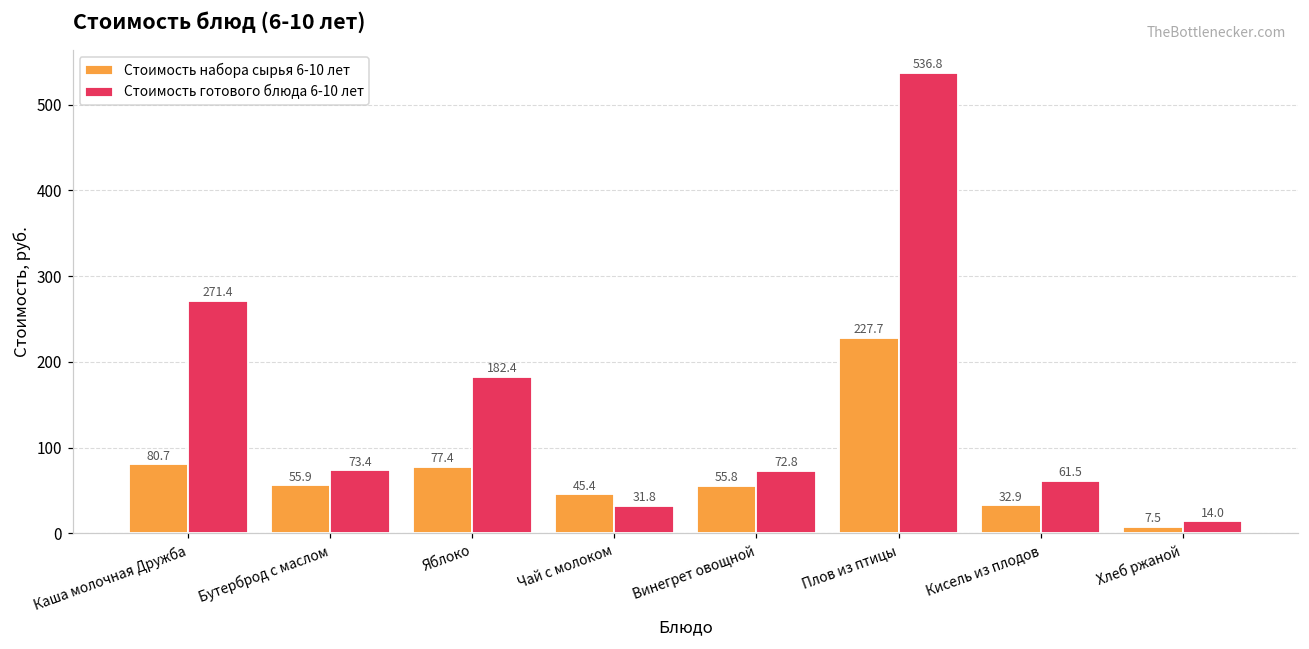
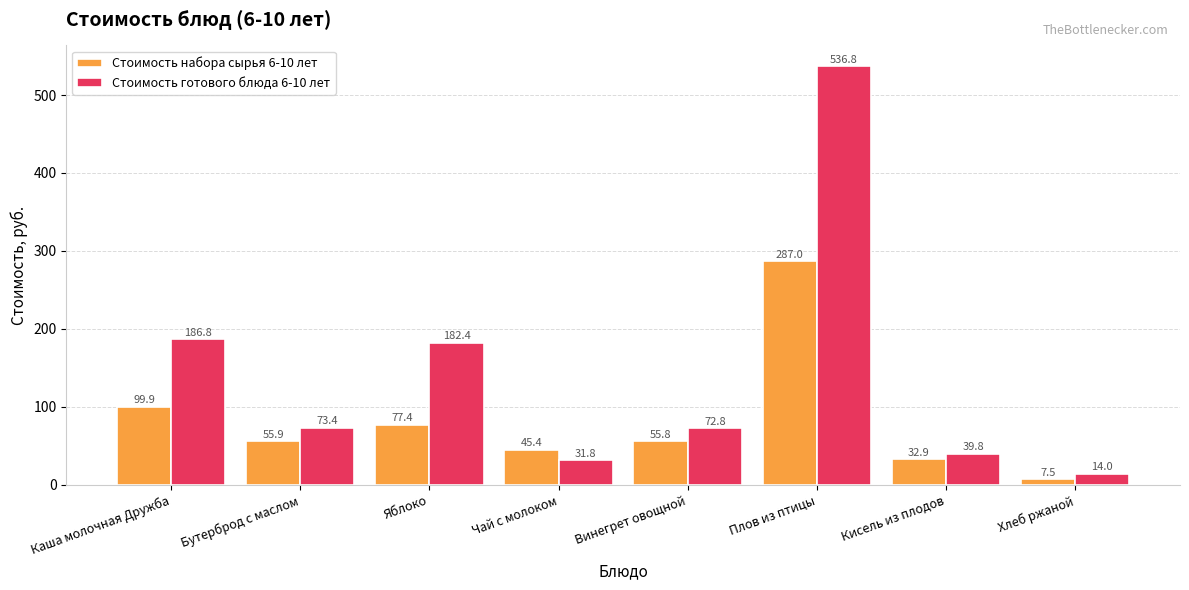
Стоимость набора сырья 6-10 лет, Каша молочная Дружба: 80.7 -> 99.9
Стоимость готового блюда 6-10 лет, Каша молочная Дружба: 271.4 -> 186.8
Стоимость набора сырья 6-10 лет, Плов из птицы: 227.7 -> 287.0
Стоимость готового блюда 6-10 лет, Кисель из плодов: 61.5 -> 39.8
